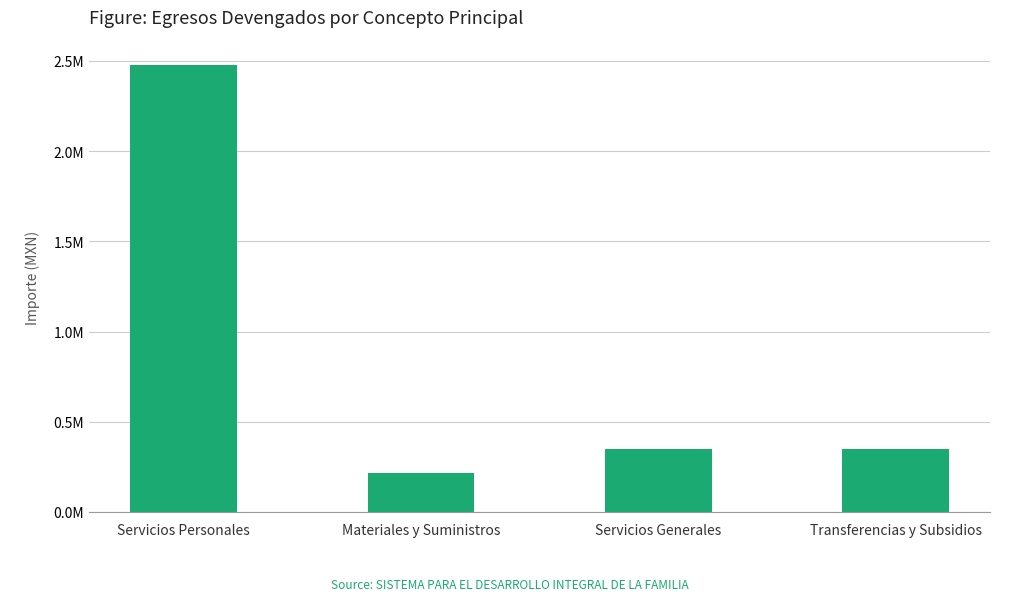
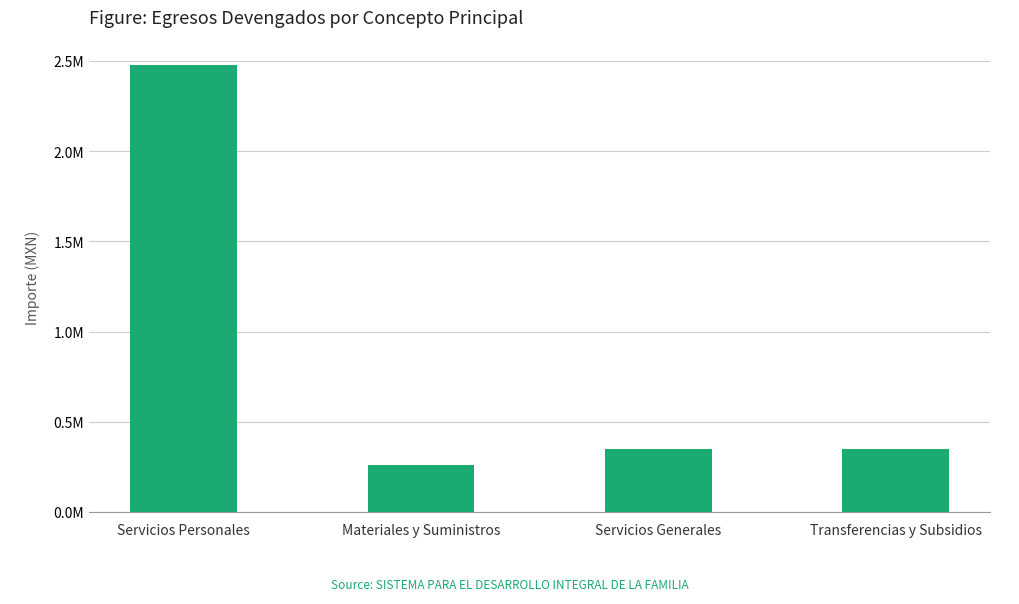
Materiales y Suministros: 220000 -> 260000
